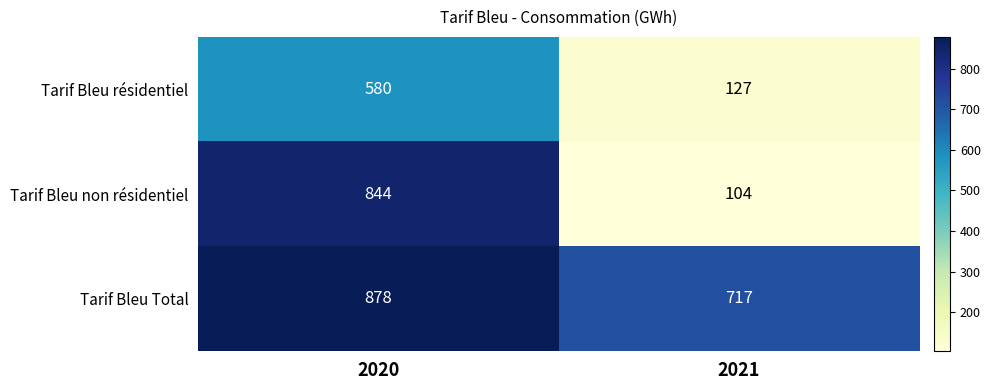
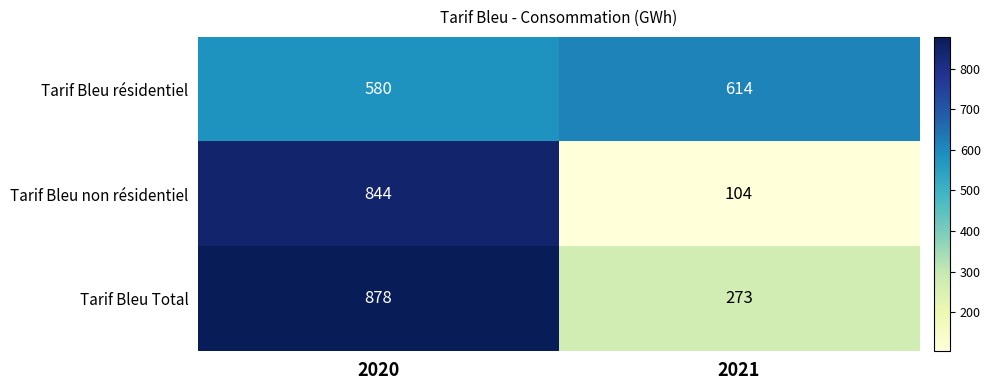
Tarif Bleu résidentiel, 2021: 127 -> 614
Tarif Bleu Total, 2021: 717 -> 273
